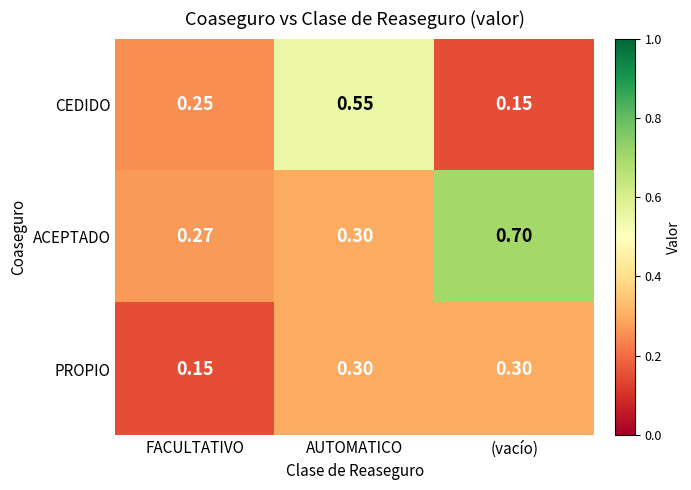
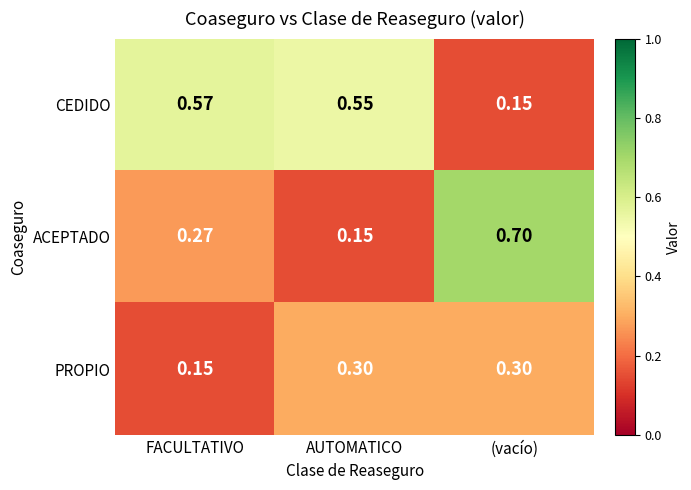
CEDIDO, FACULTATIVO: 0.25 -> 0.57
ACEPTADO, AUTOMATICO: 0.30 -> 0.15
